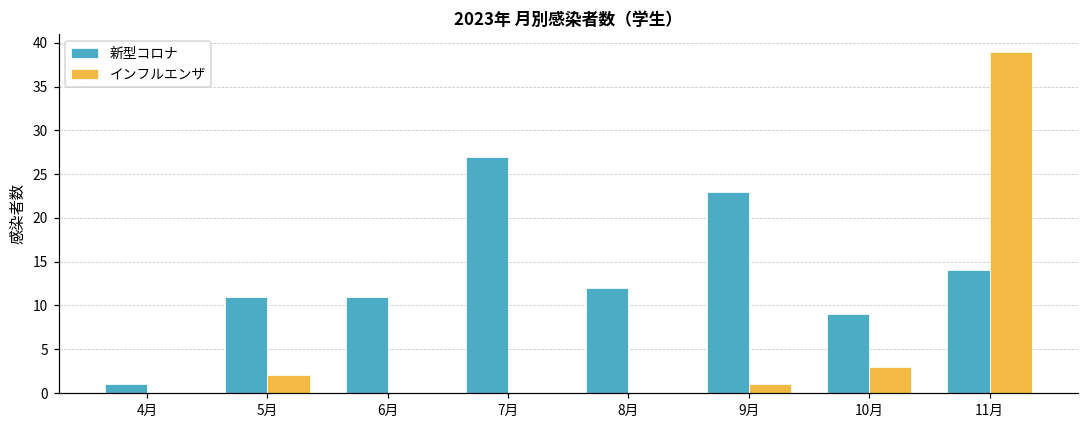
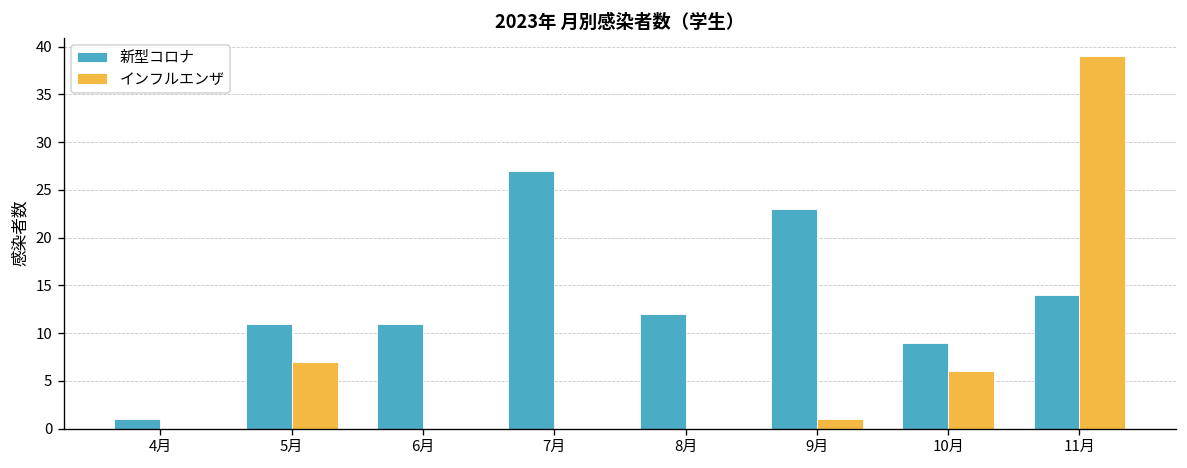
インフルエンザ, 5月: 2 -> 7
インフルエンザ, 10月: 3 -> 6
